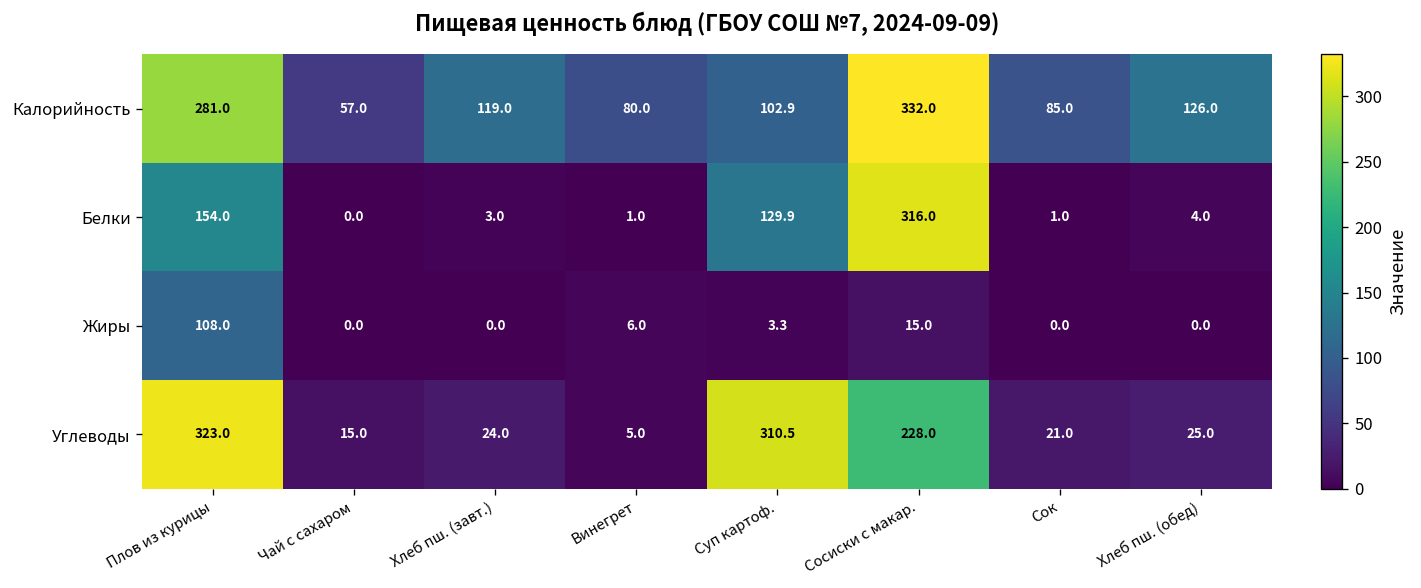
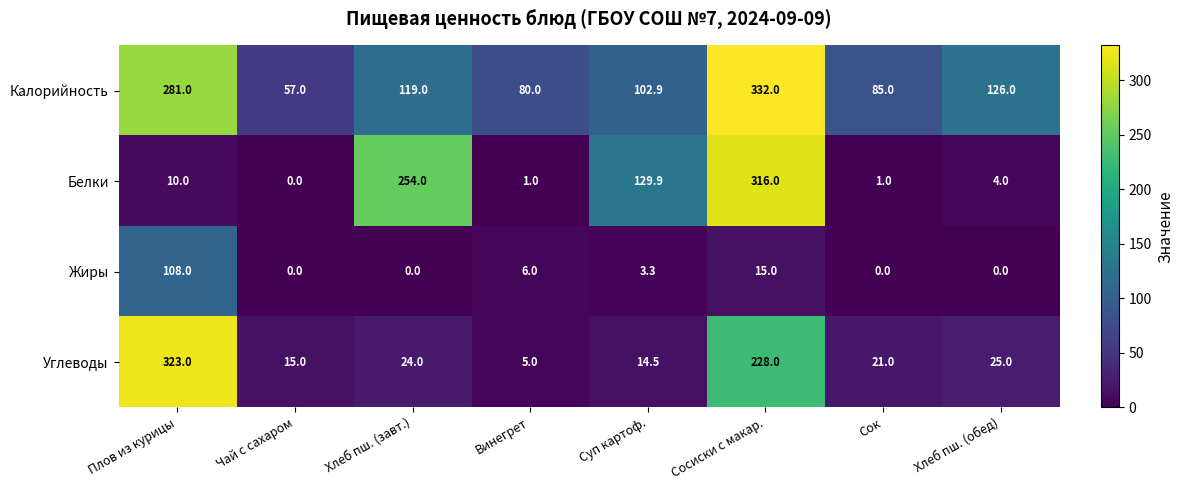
Белки, Плов из курицы: 154.0 -> 10.0
Белки, Хлеб пш. (завт.): 3.0 -> 254.0
Углеводы, Суп картоф.: 310.5 -> 14.5
